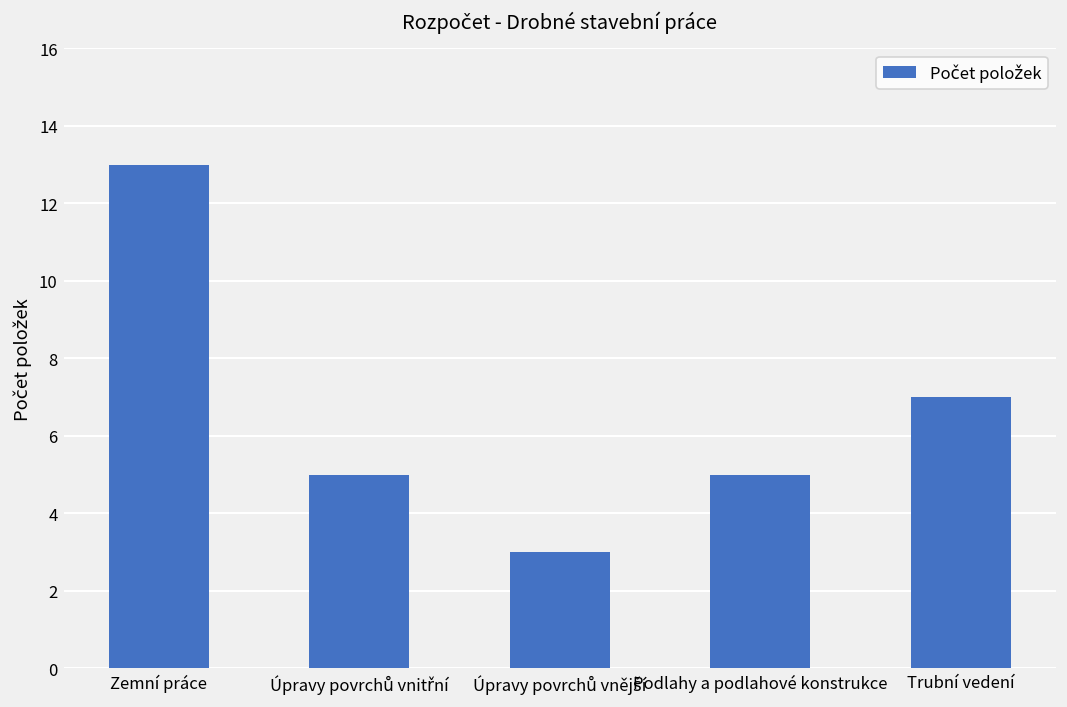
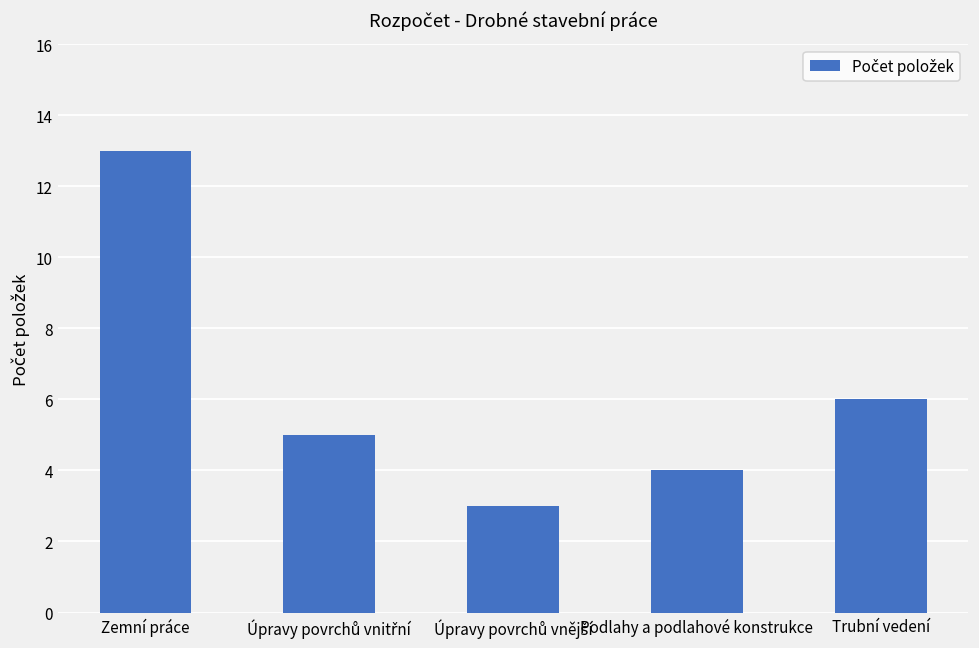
Podlahy a podlahové konstrukce: 5 -> 4
Trubní vedení: 7 -> 6
